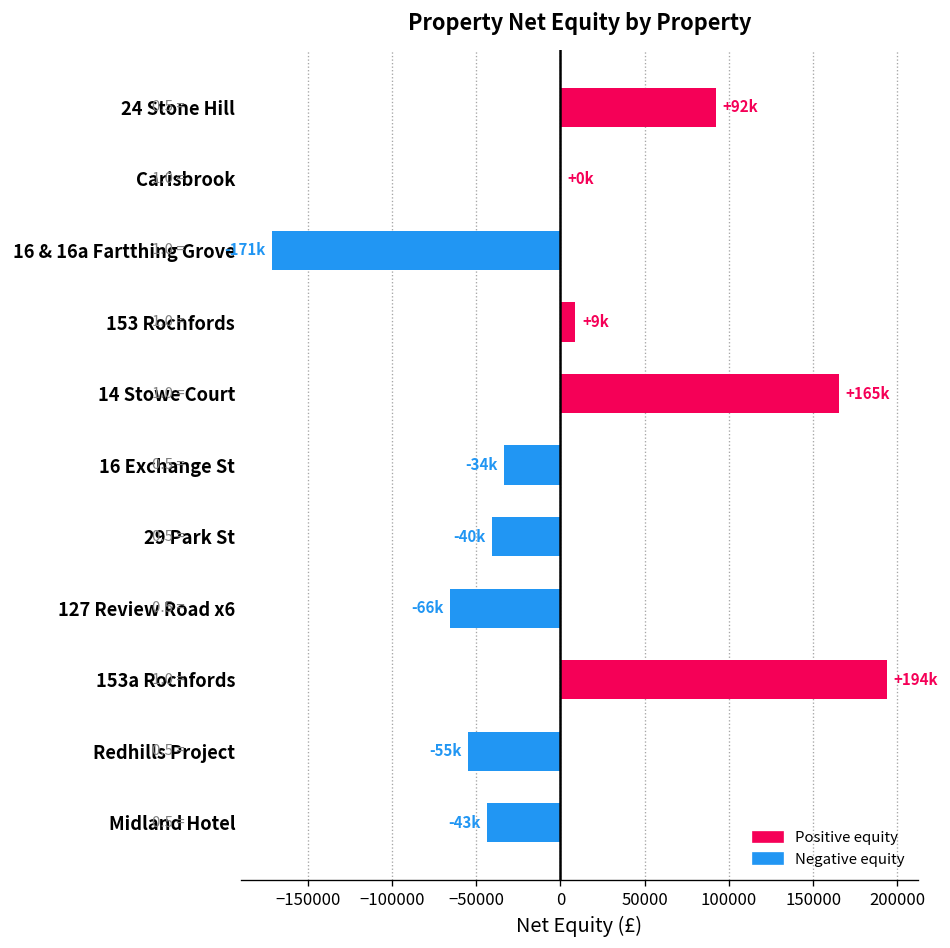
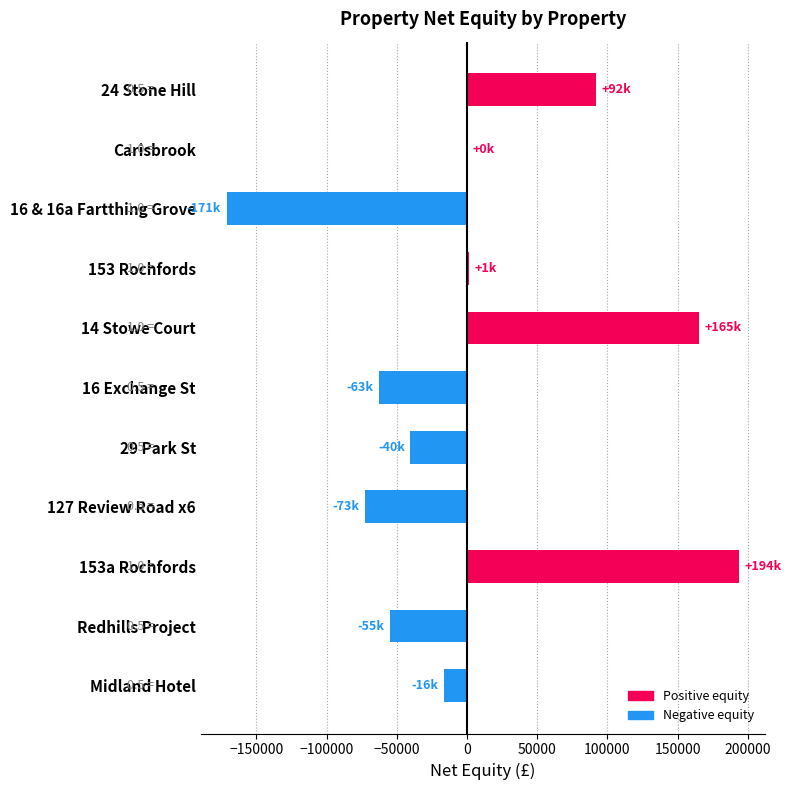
153 Rochfords: +9k -> +1k
16 Exchange St: -34k -> -63k
127 Review Road x6: -66k -> -73k
Midland Hotel: -43k -> -16k
